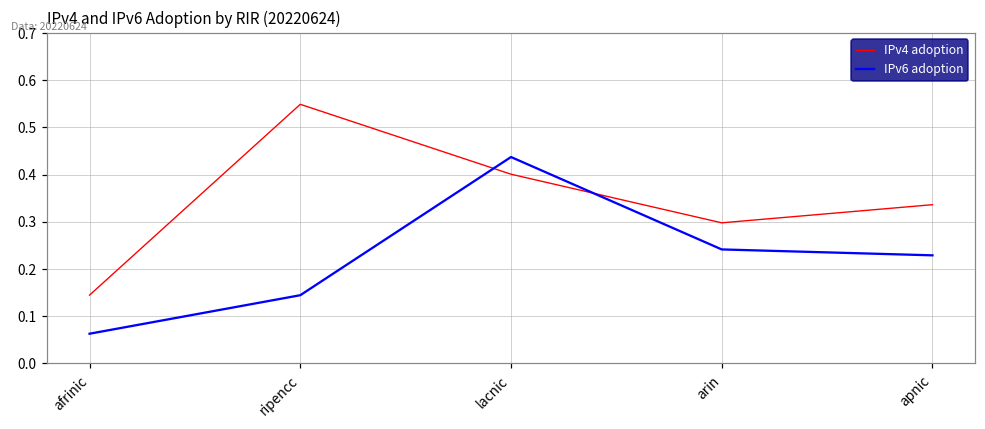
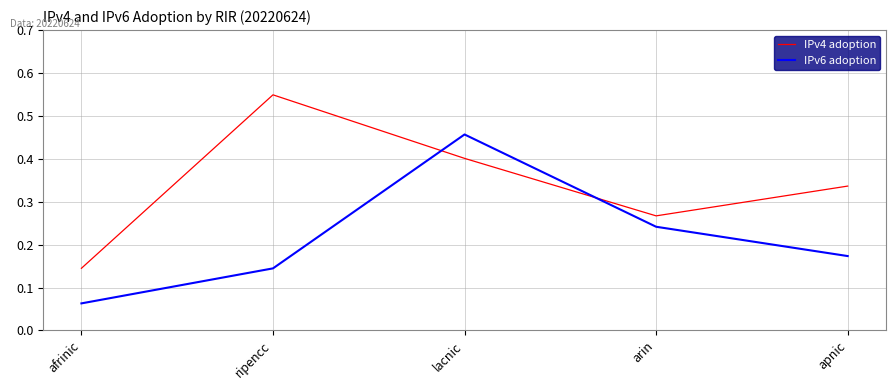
IPv6 adoption, lacnic: 0.44 -> 0.46
IPv4 adoption, arin: 0.30 -> 0.27
IPv6 adoption, apnic: 0.23 -> 0.17
